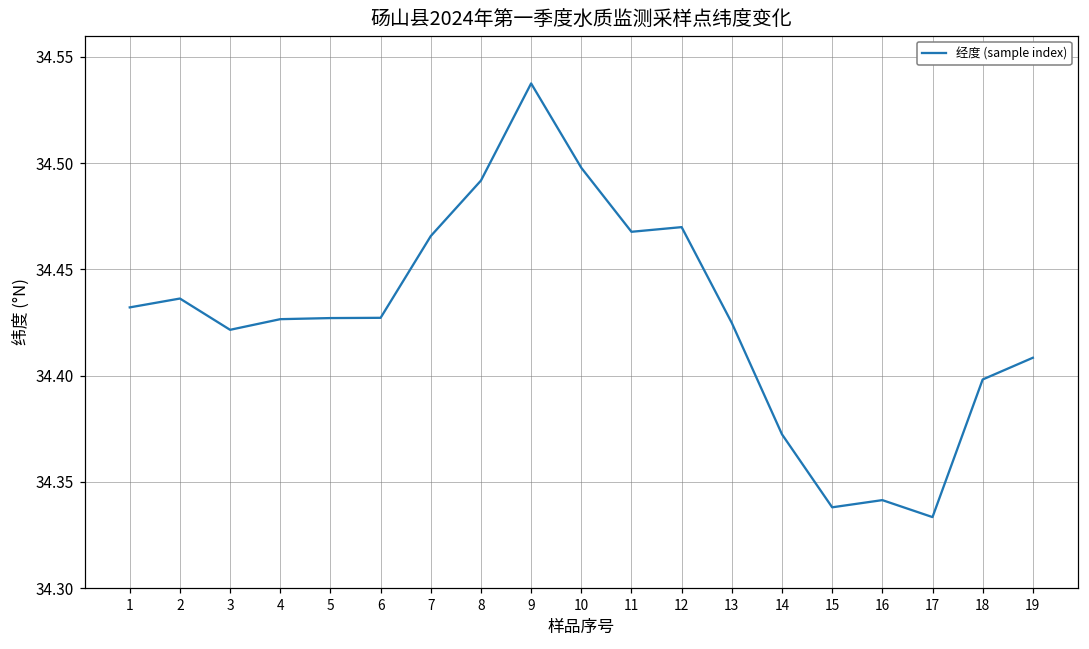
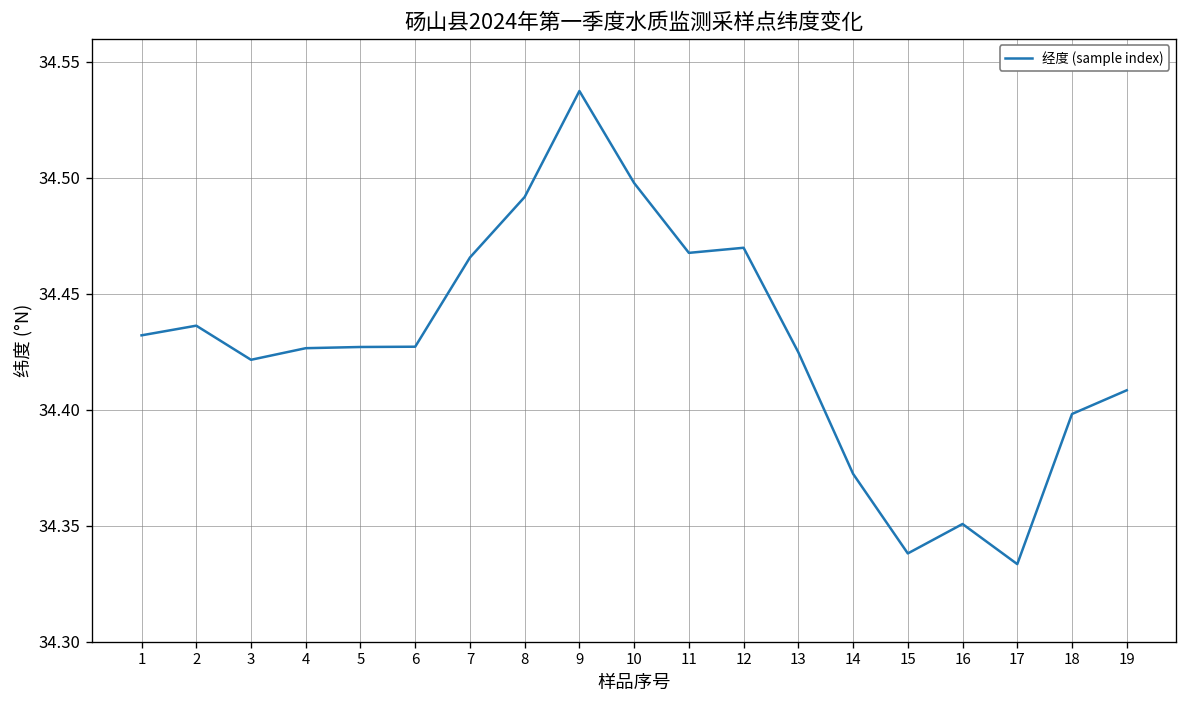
16: 34.341 -> 34.351
